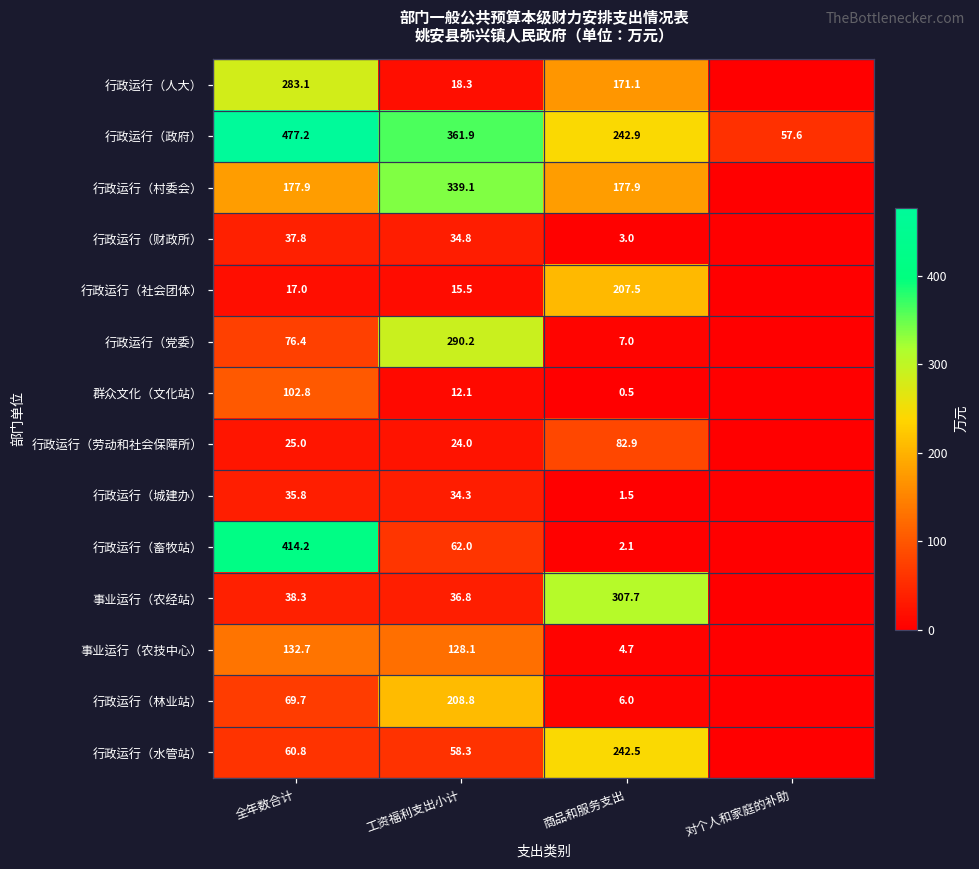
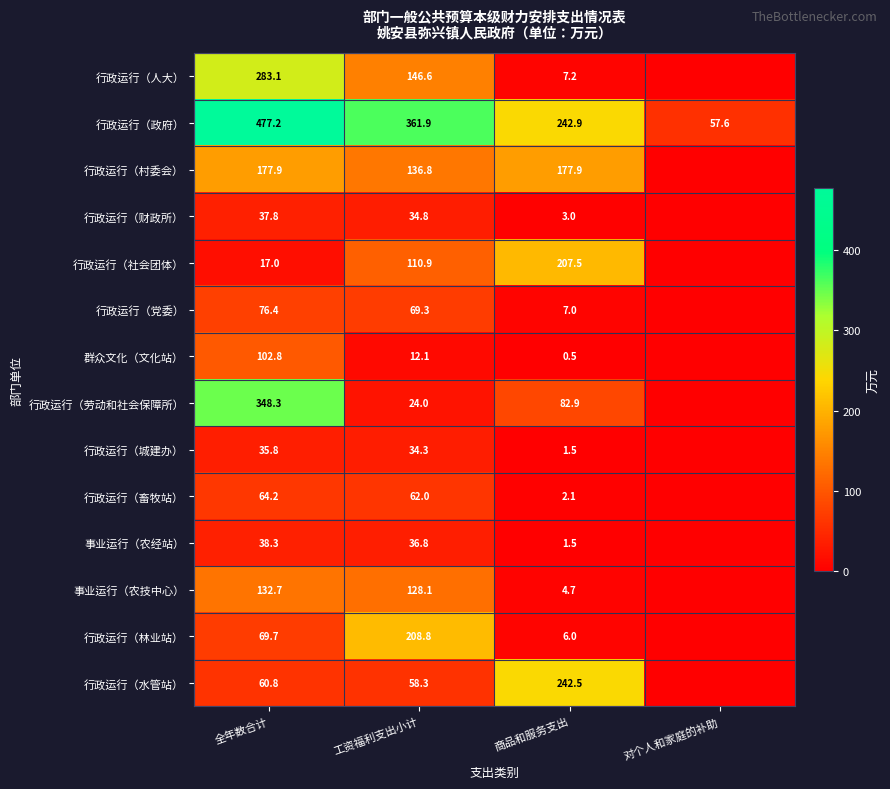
行政运行（人大）, 工资福利支出小计: 18.3 -> 146.6
行政运行（人大）, 商品和服务支出: 171.1 -> 7.2
行政运行（村委会）, 工资福利支出小计: 339.1 -> 136.8
行政运行（社会团体）, 工资福利支出小计: 15.5 -> 110.9
行政运行（党委）, 工资福利支出小计: 290.2 -> 69.3
行政运行（劳动和社会保障所）, 全年数合计: 25.0 -> 348.3
行政运行（畜牧站）, 全年数合计: 414.2 -> 64.2
事业运行（农经站）, 商品和服务支出: 307.7 -> 1.5
